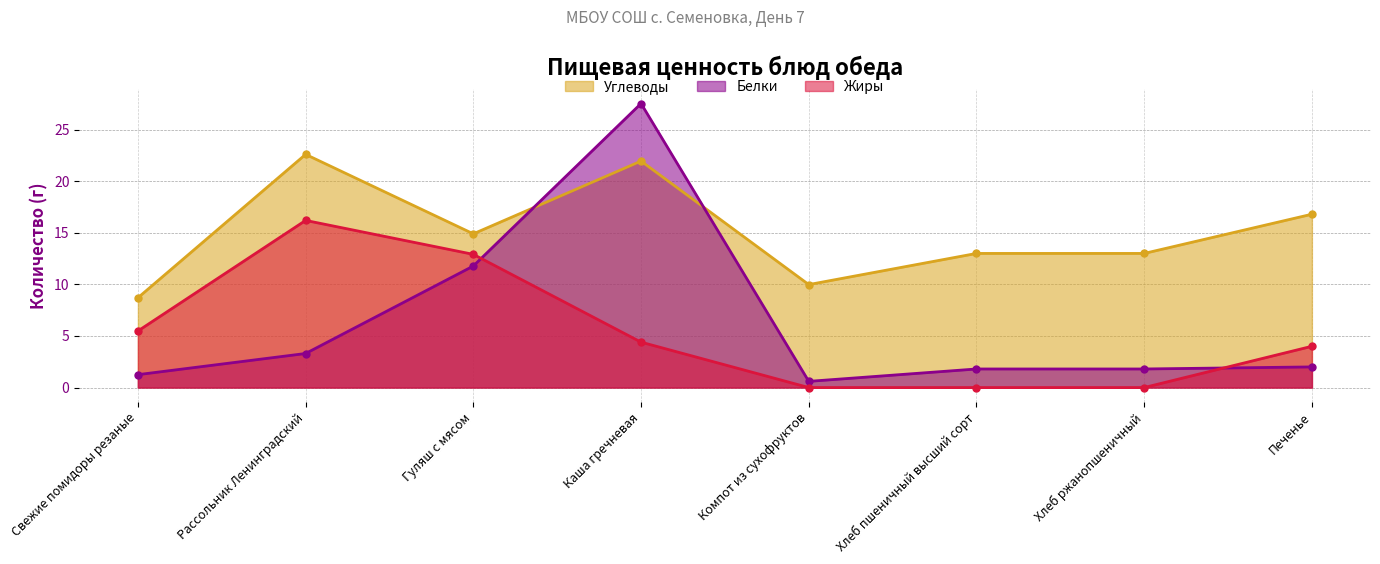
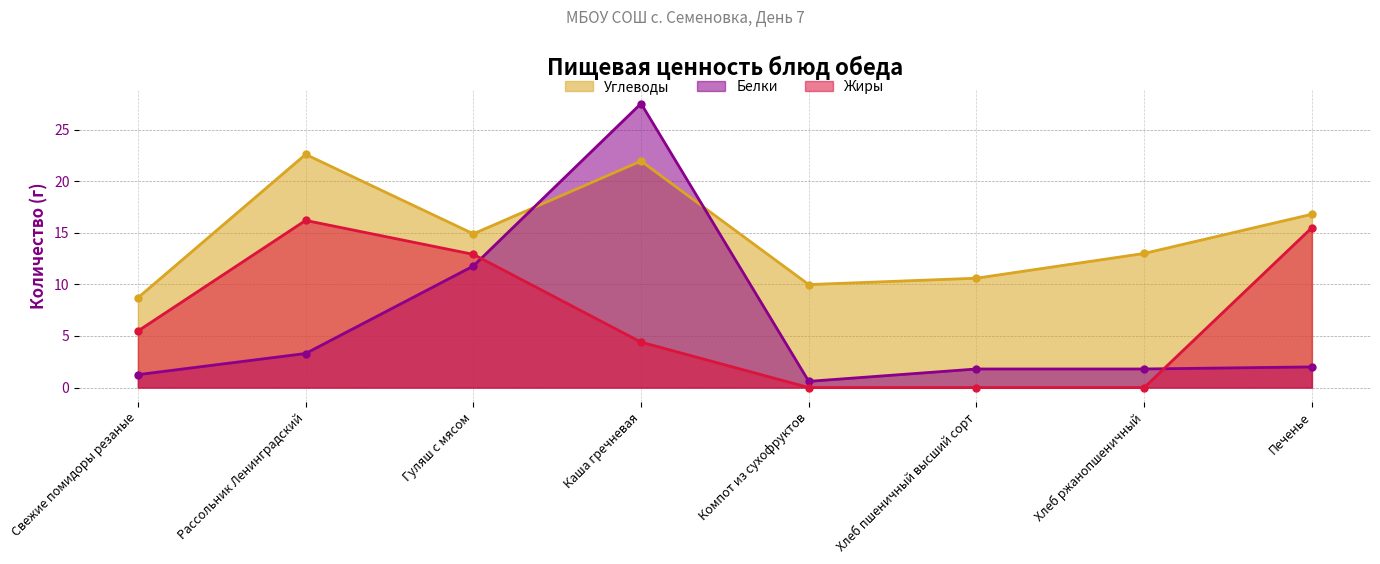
Углеводы, Хлеб пшеничный высший сорт: 13.0 -> 10.6
Жиры, Печенье: 4.0 -> 15.5
